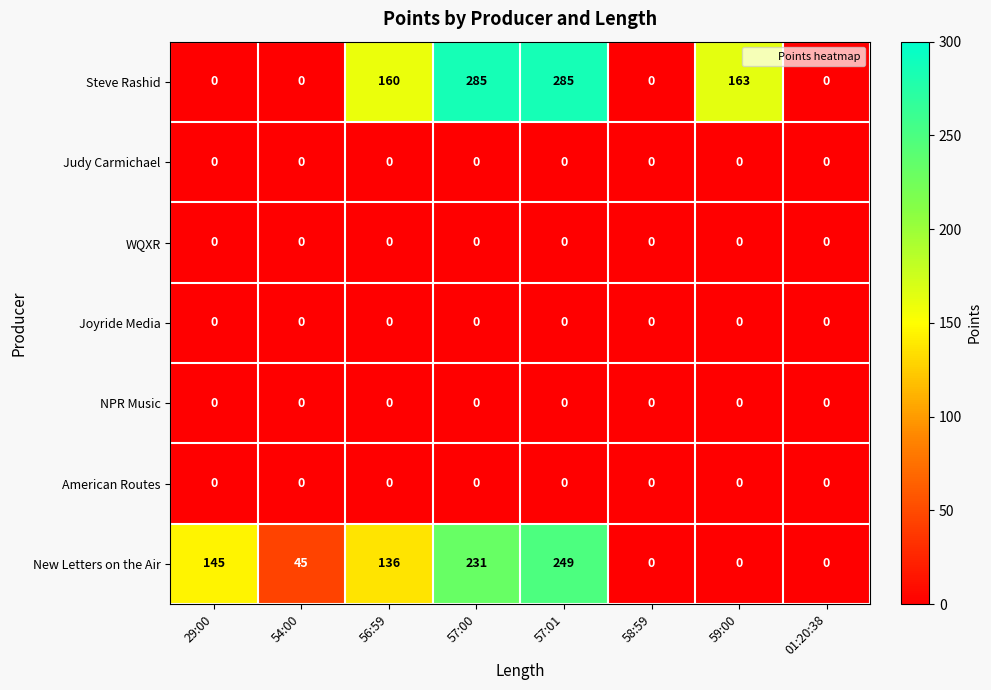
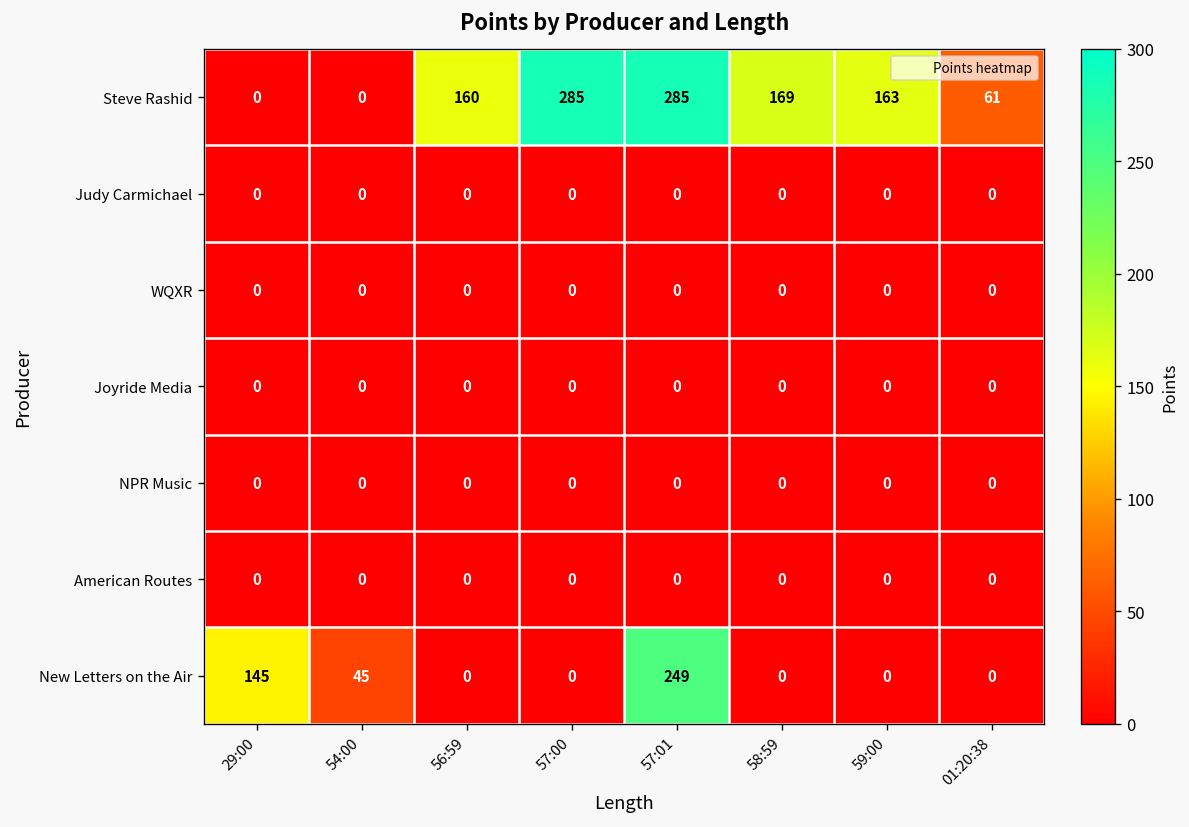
Steve Rashid, 58:59: 0 -> 169
Steve Rashid, 01:20:38: 0 -> 61
New Letters on the Air, 56:59: 136 -> 0
New Letters on the Air, 57:00: 231 -> 0
